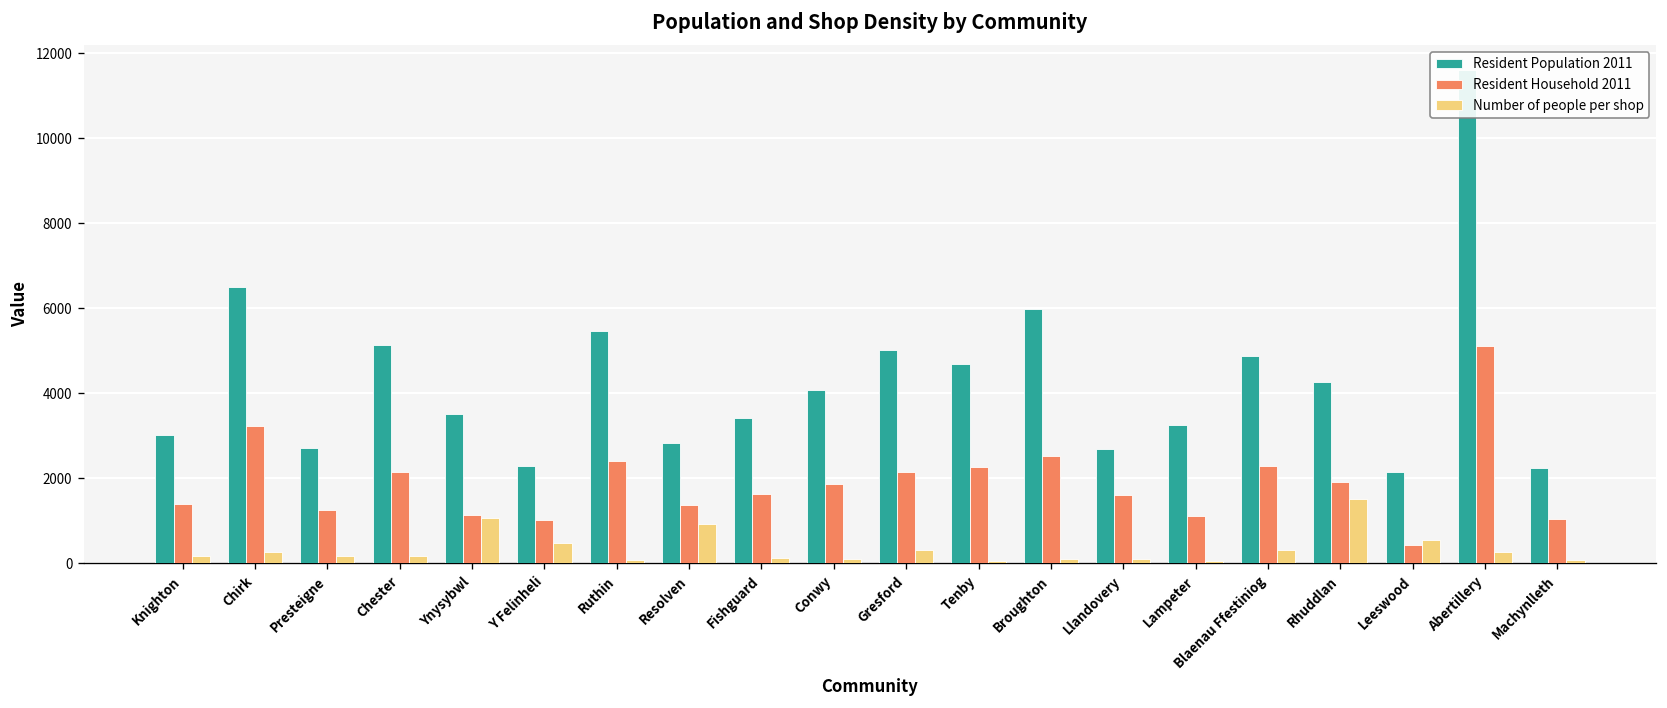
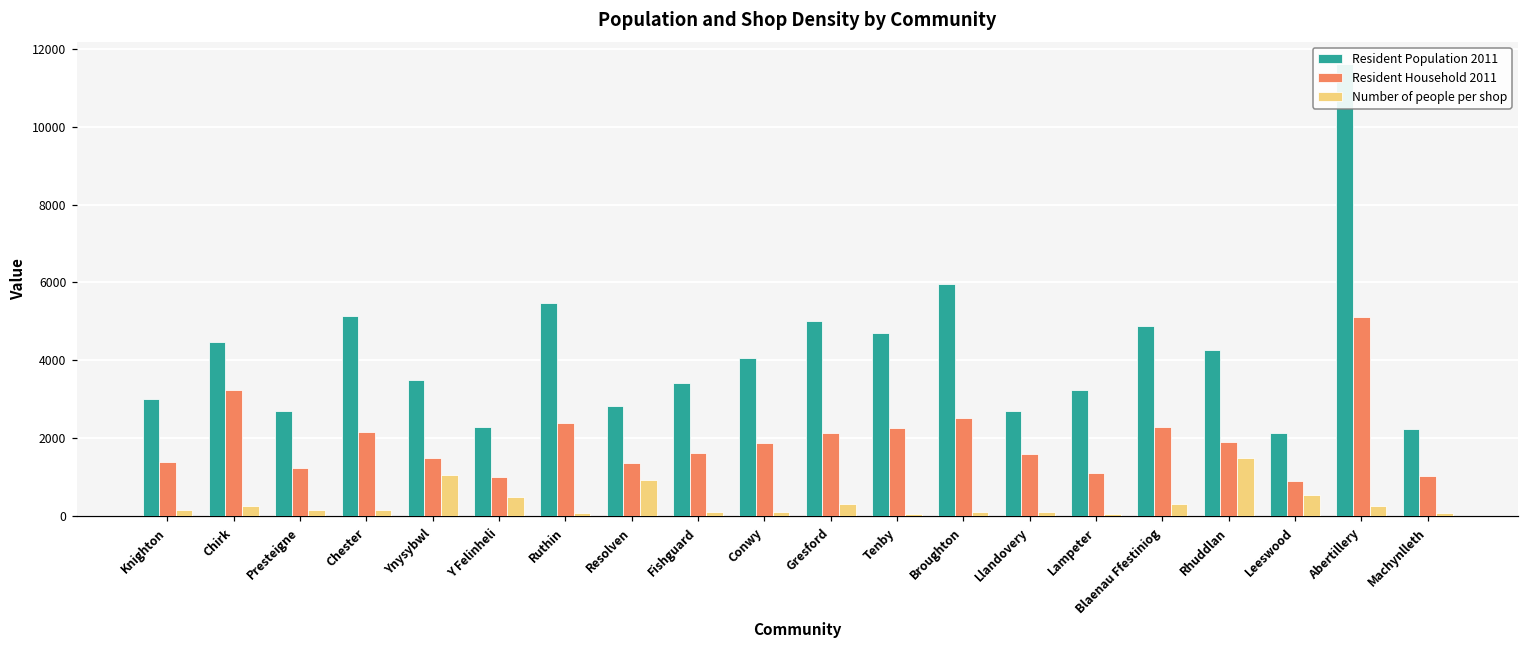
Resident Population 2011, Chirk: 6500 -> 4500
Resident Household 2011, Ynysybwl: 1100 -> 1500
Resident Household 2011, Leeswood: 400 -> 900
